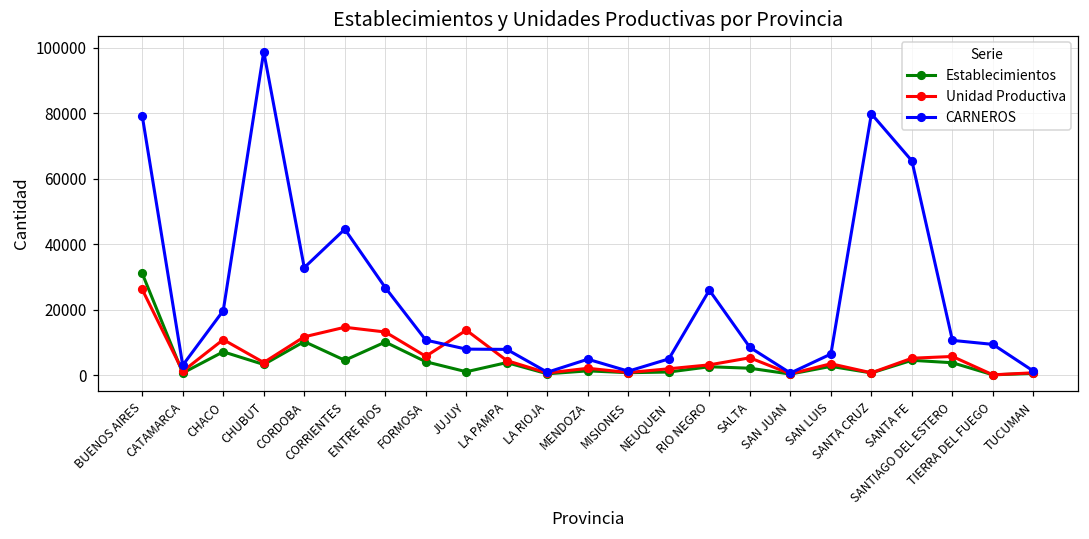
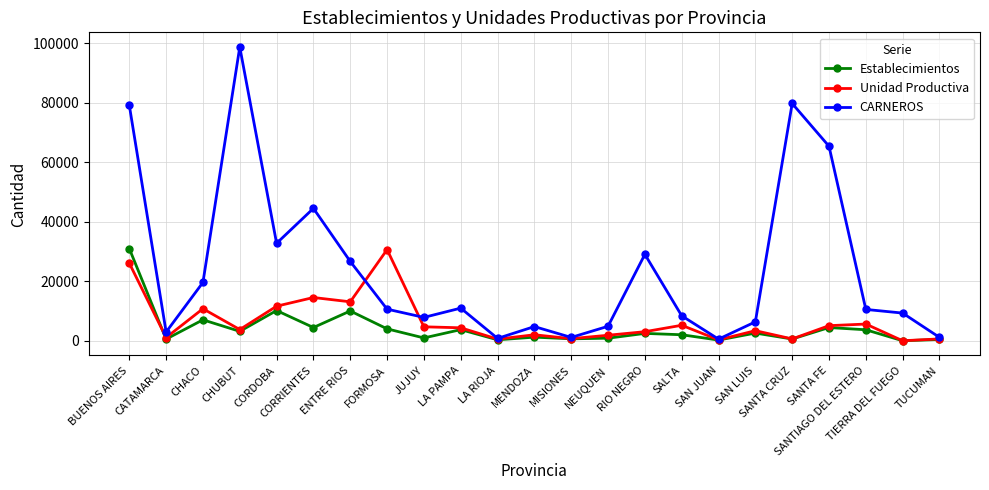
Unidad Productiva, FORMOSA: 6000 -> 31000
Unidad Productiva, JUJUY: 14000 -> 5000
CARNEROS, LA PAMPA: 8000 -> 11000
CARNEROS, RIO NEGRO: 26000 -> 29000
